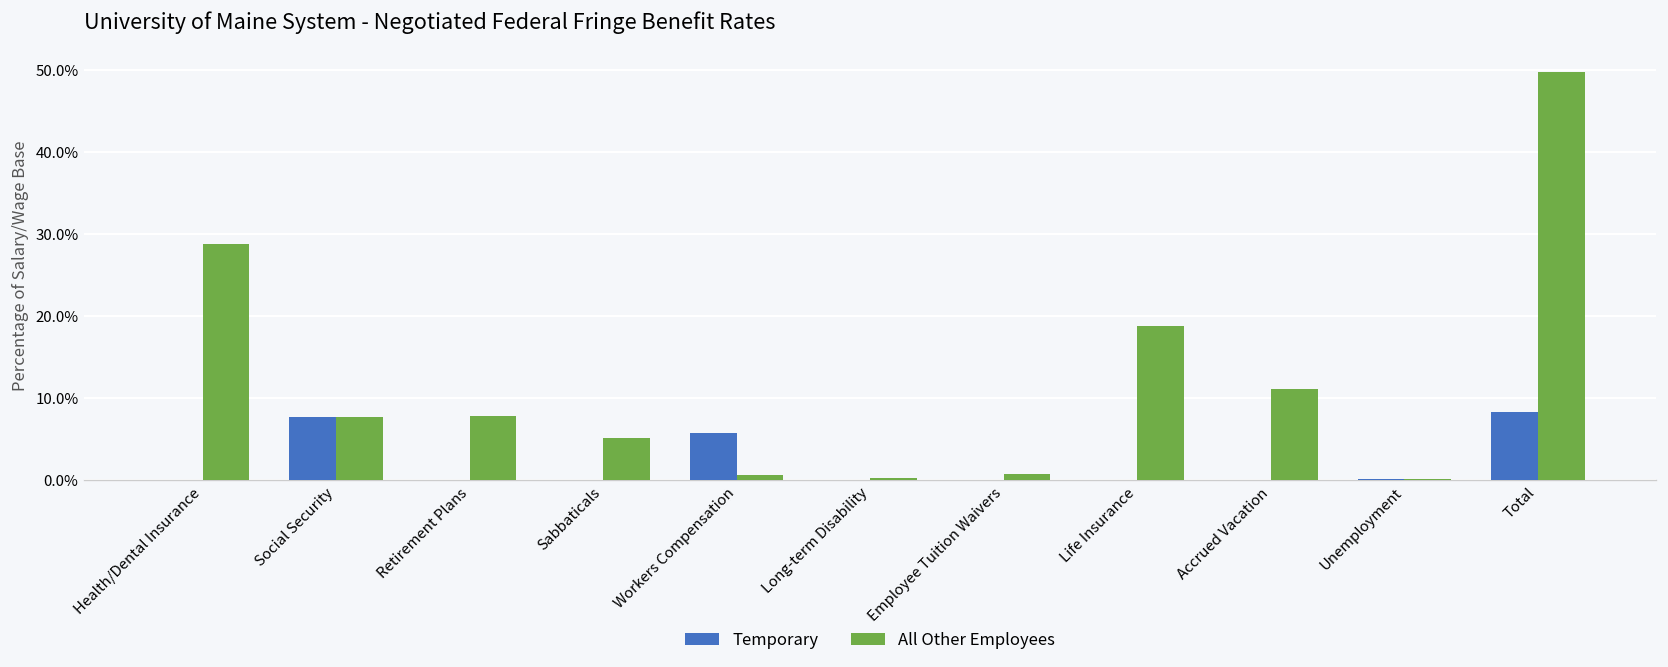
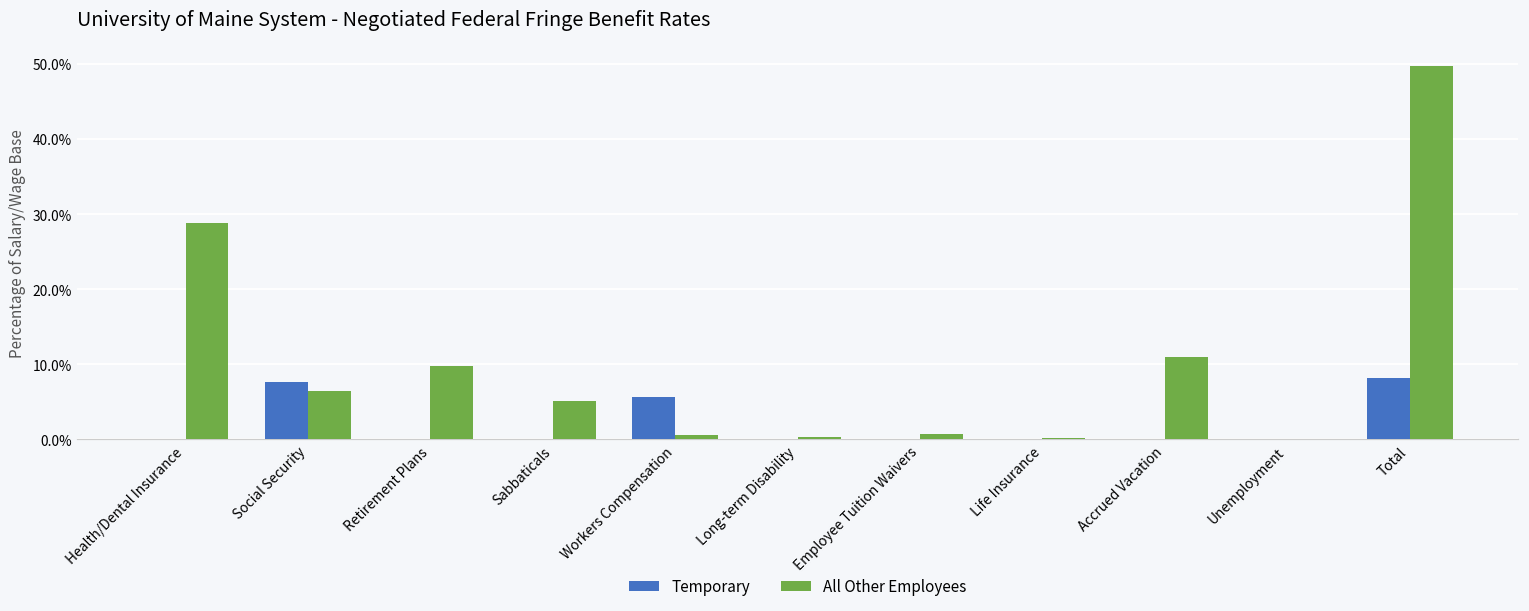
All Other Employees, Social Security: 8% -> 6%
All Other Employees, Retirement Plans: 8% -> 10%
All Other Employees, Life Insurance: 19% -> 0%
